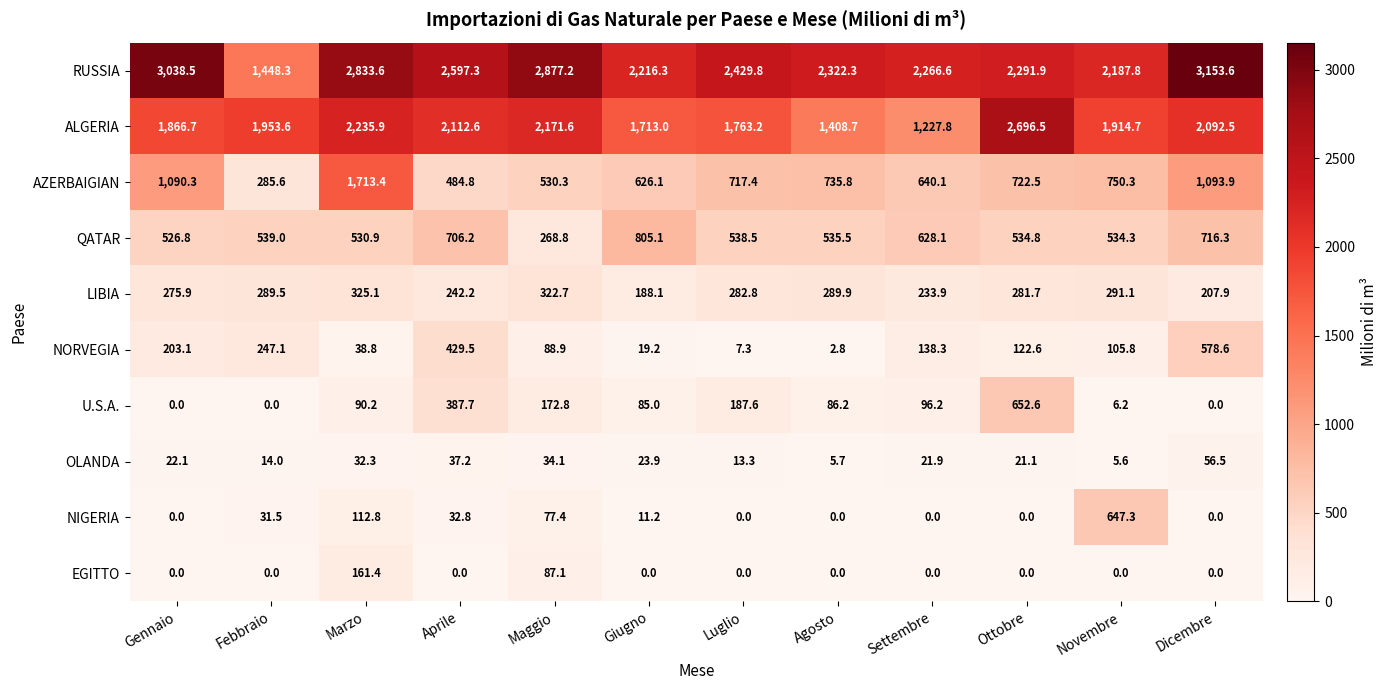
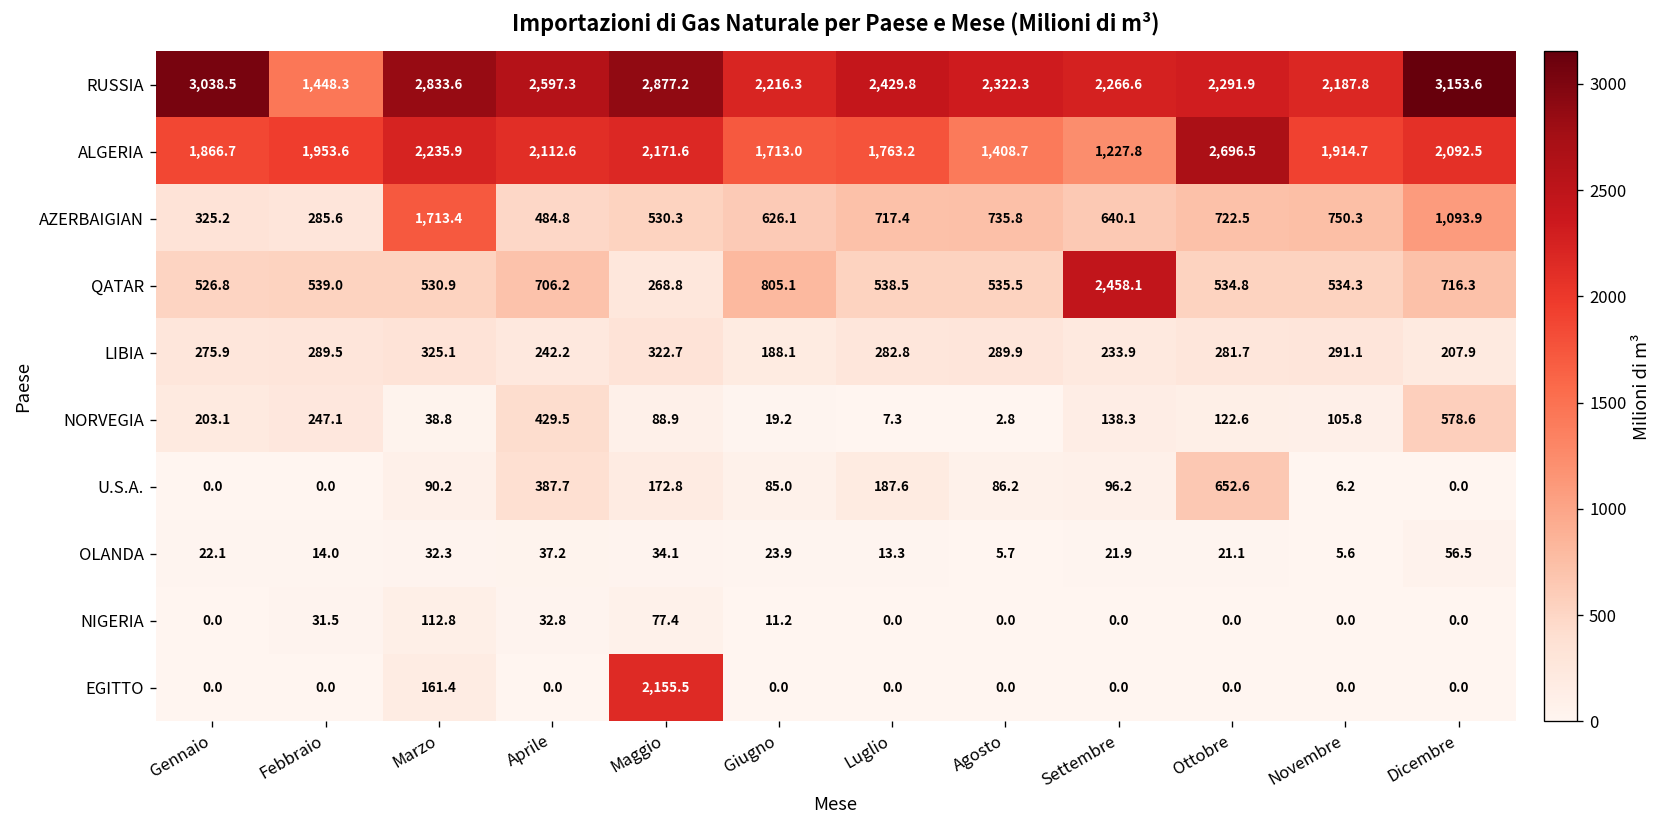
AZERBAIGIAN, Gennaio: 1,090.3 -> 325.2
QATAR, Settembre: 628.1 -> 2,458.1
NIGERIA, Novembre: 647.3 -> 0.0
EGITTO, Maggio: 87.1 -> 2,155.5
